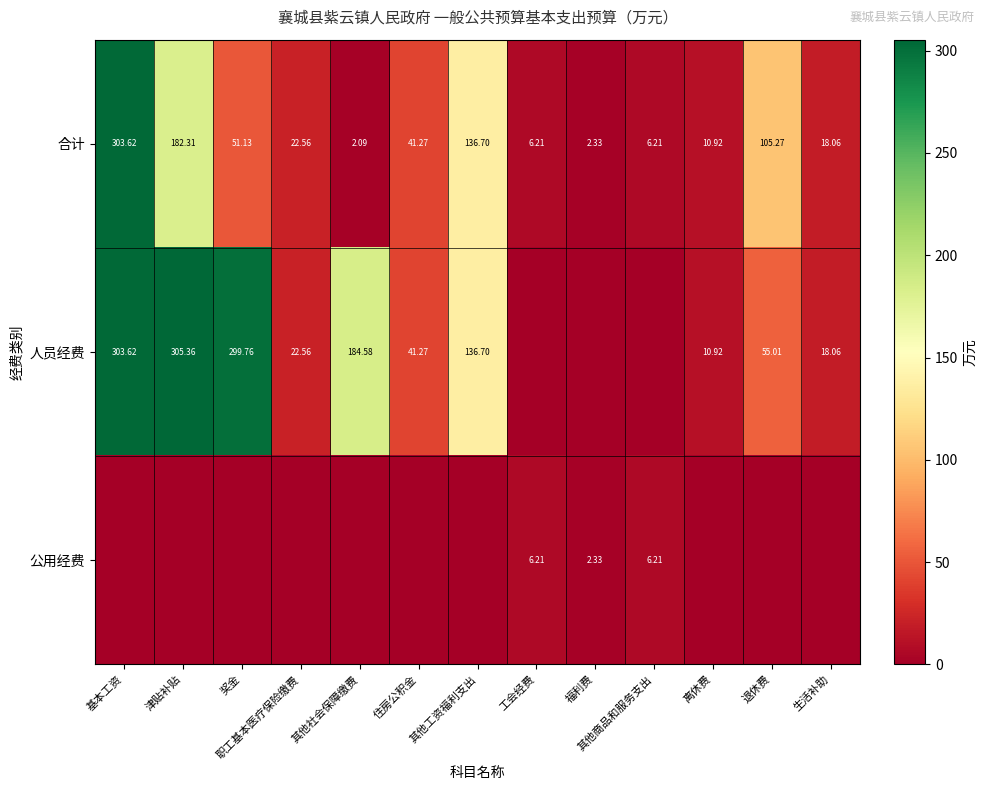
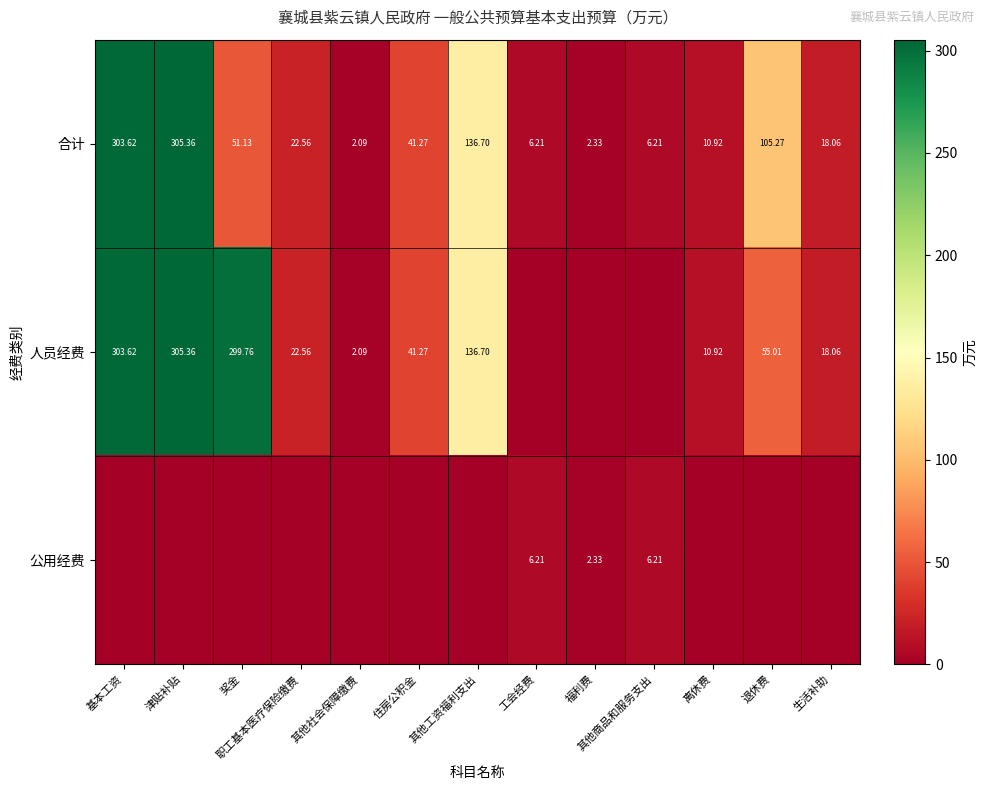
合计, 津贴补贴: 182.31 -> 305.36
人员经费, 其他社会保障缴费: 184.58 -> 2.09
